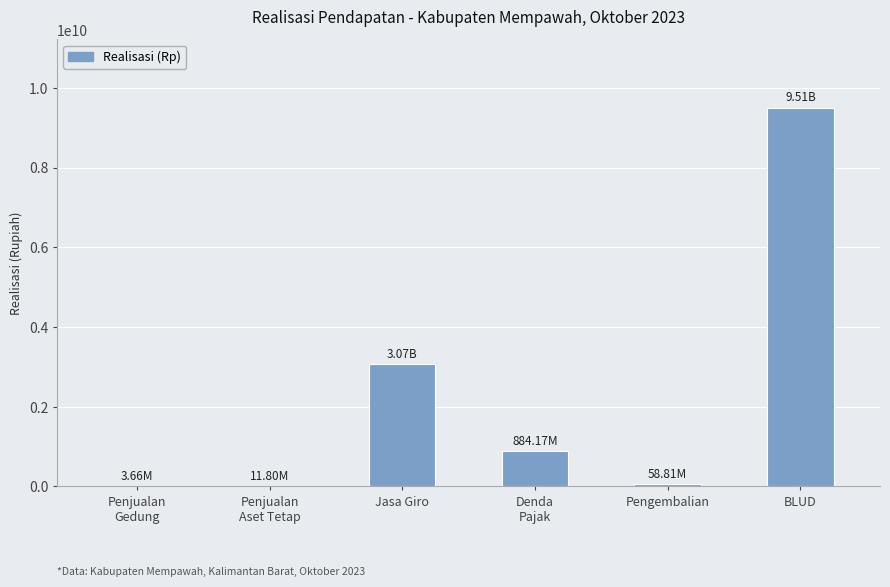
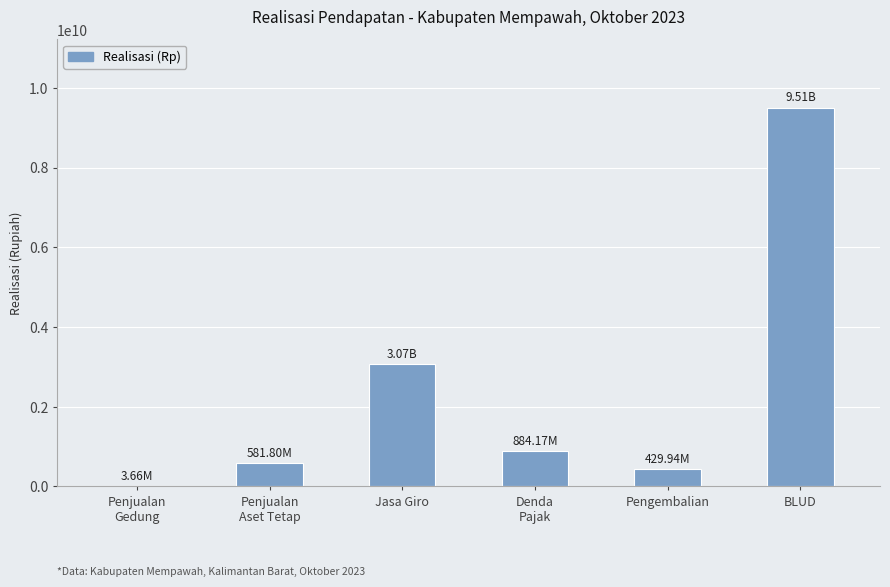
Penjualan Aset Tetap: 11.80M -> 581.80M
Pengembalian: 58.81M -> 429.94M
